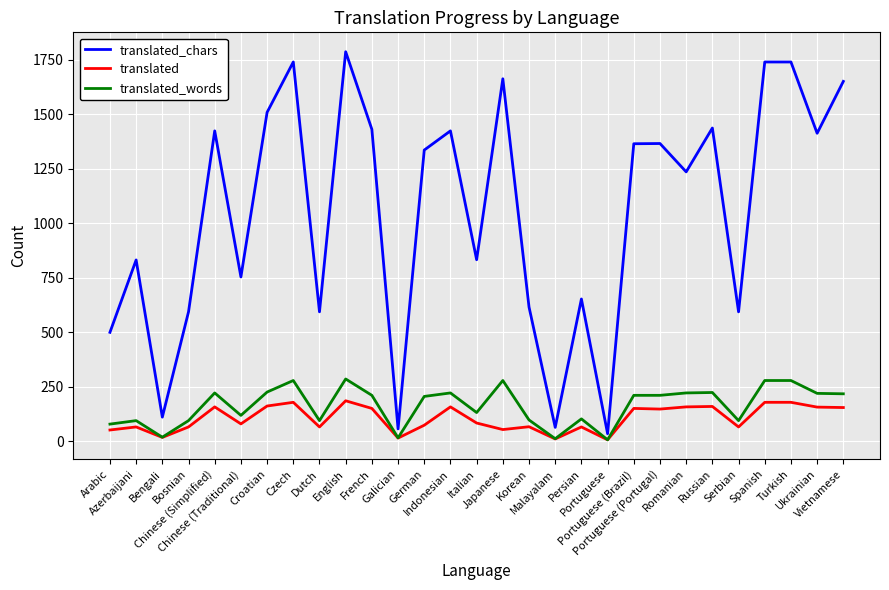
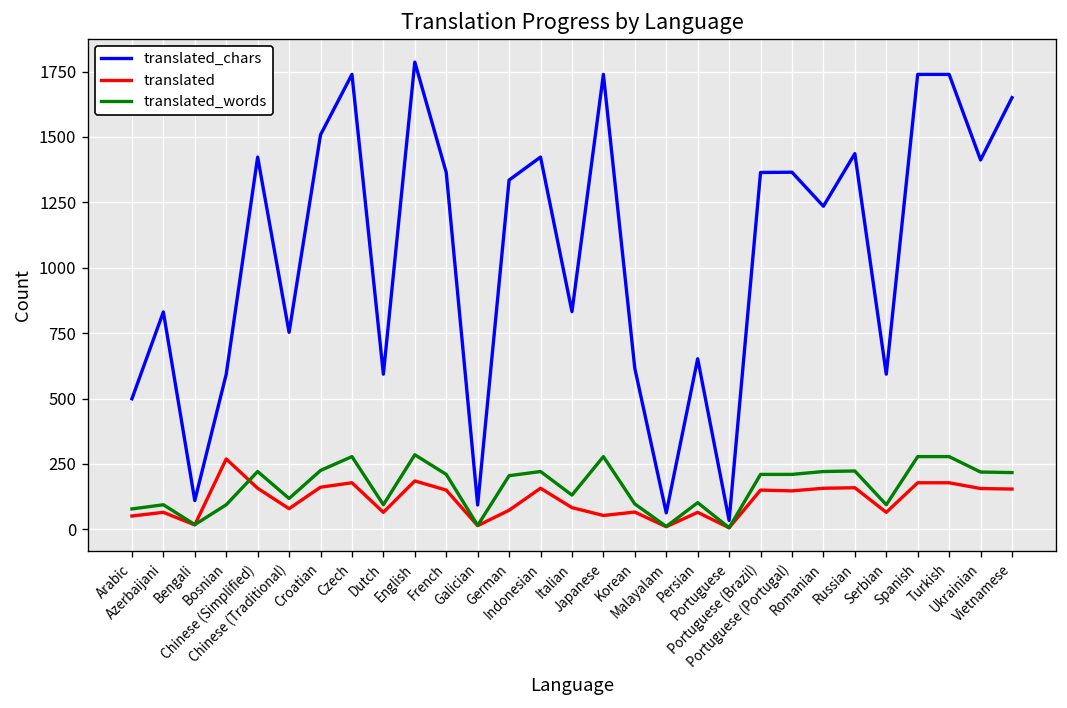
translated, Bosnian: 70 -> 270
translated_chars, French: 1430 -> 1360
translated_chars, Galician: 60 -> 90
translated_chars, Japanese: 1660 -> 1740
